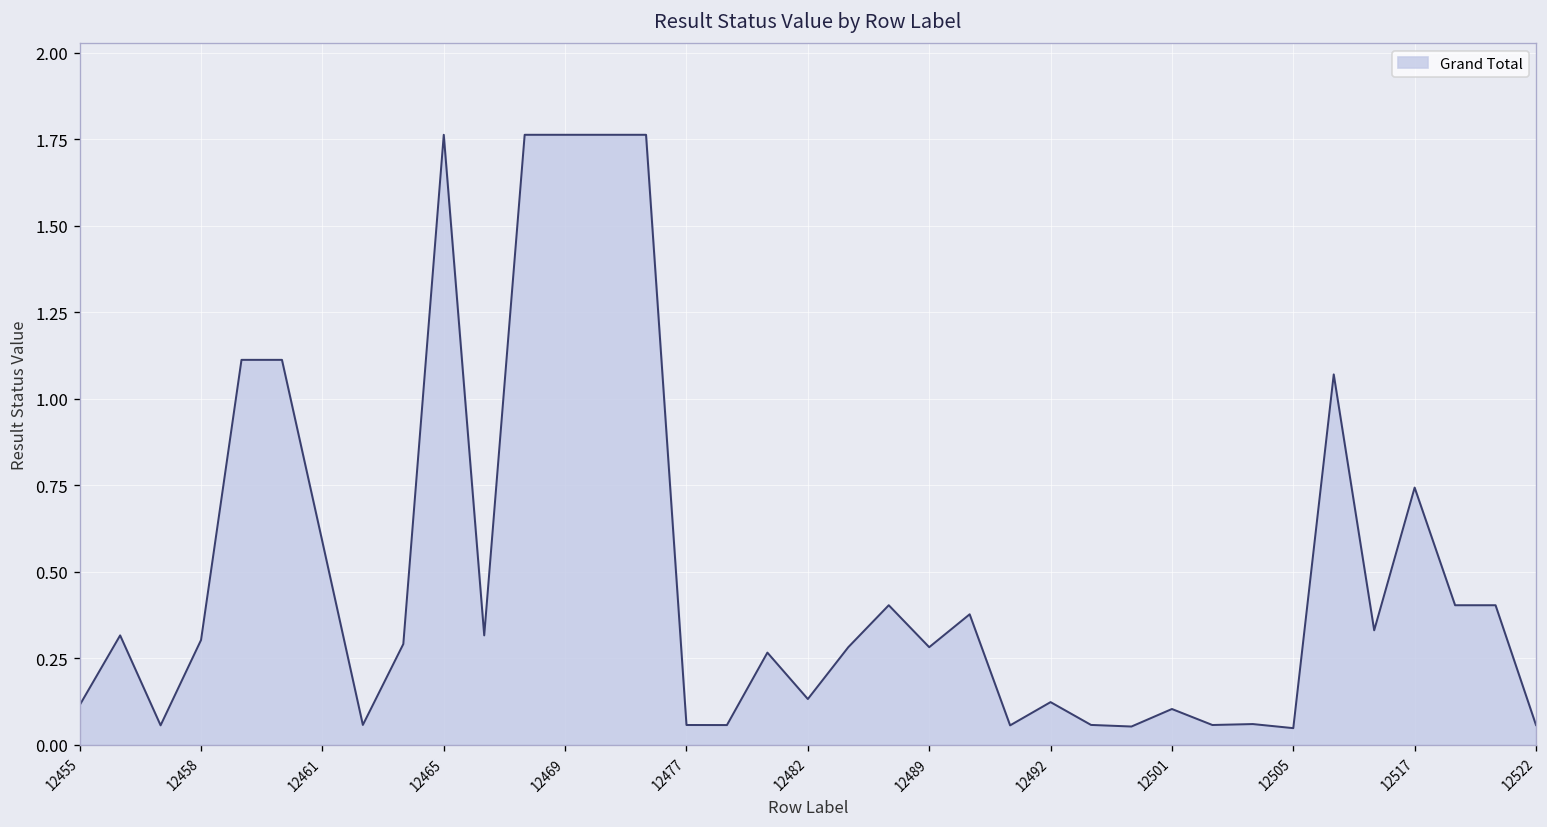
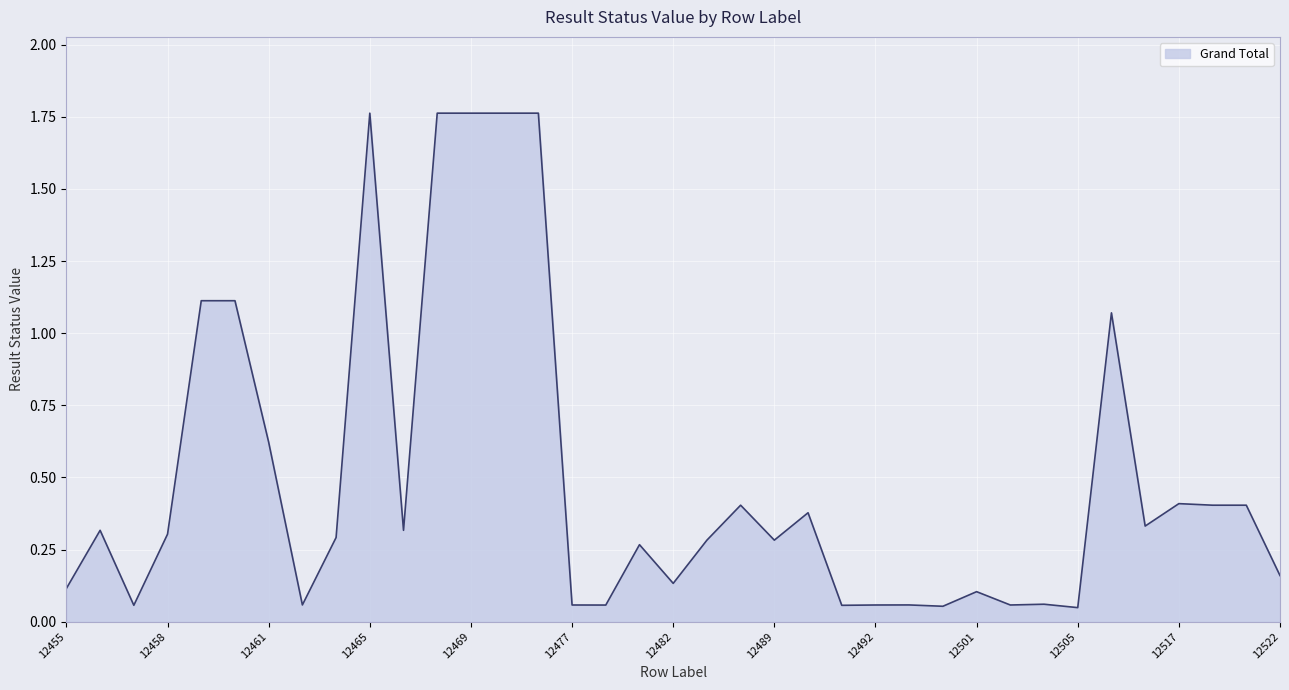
12461: 0.59 -> 0.62
12492: 0.12 -> 0.06
12517: 0.74 -> 0.41
12522: 0.06 -> 0.16
